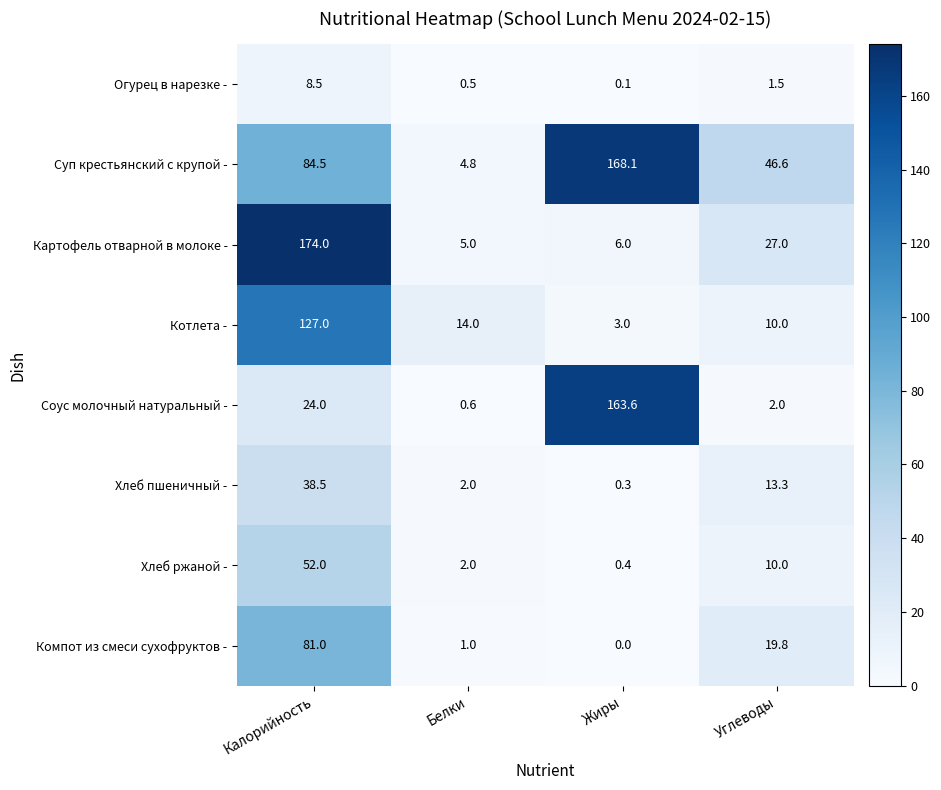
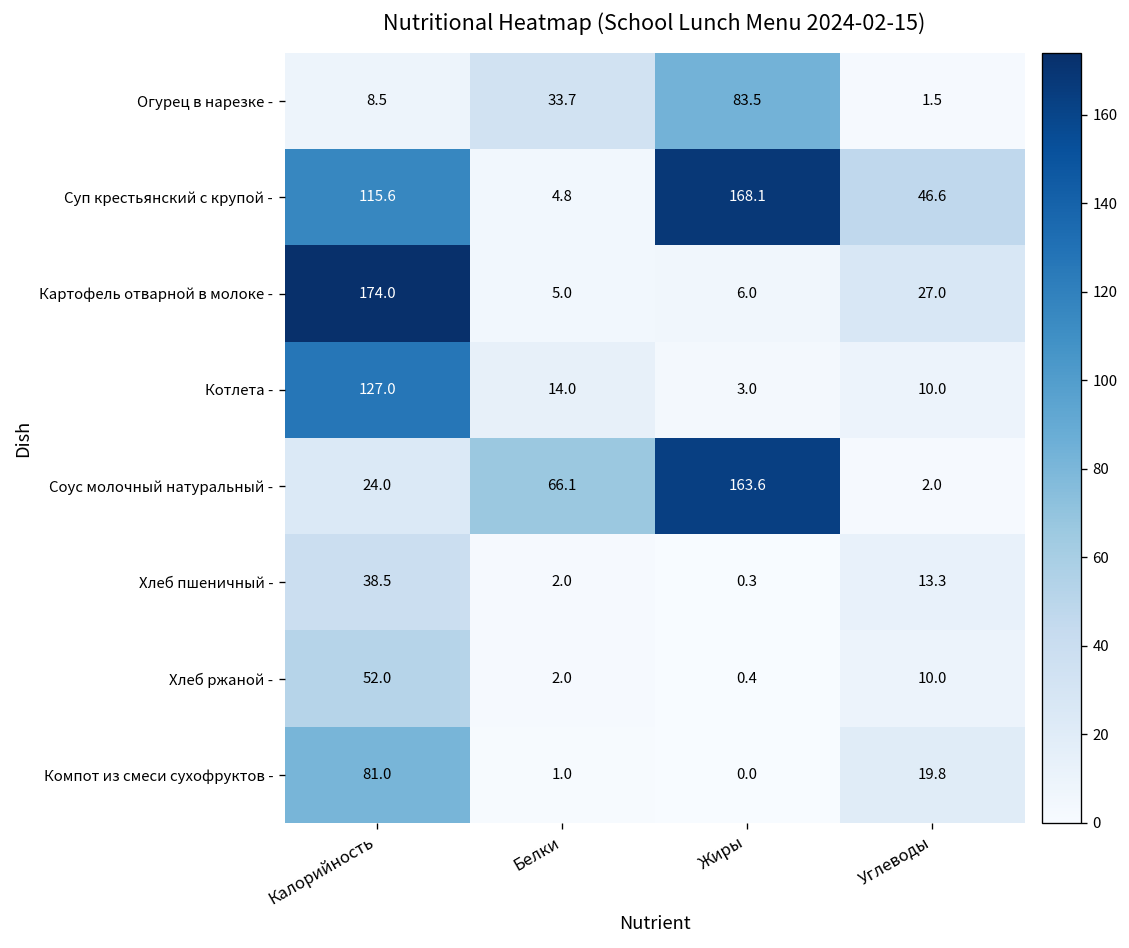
Огурец в нарезке -, Белки: 0.5 -> 33.7
Огурец в нарезке -, Жиры: 0.1 -> 83.5
Суп крестьянский с крупой -, Калорийность: 84.5 -> 115.6
Соус молочный натуральный -, Белки: 0.6 -> 66.1
